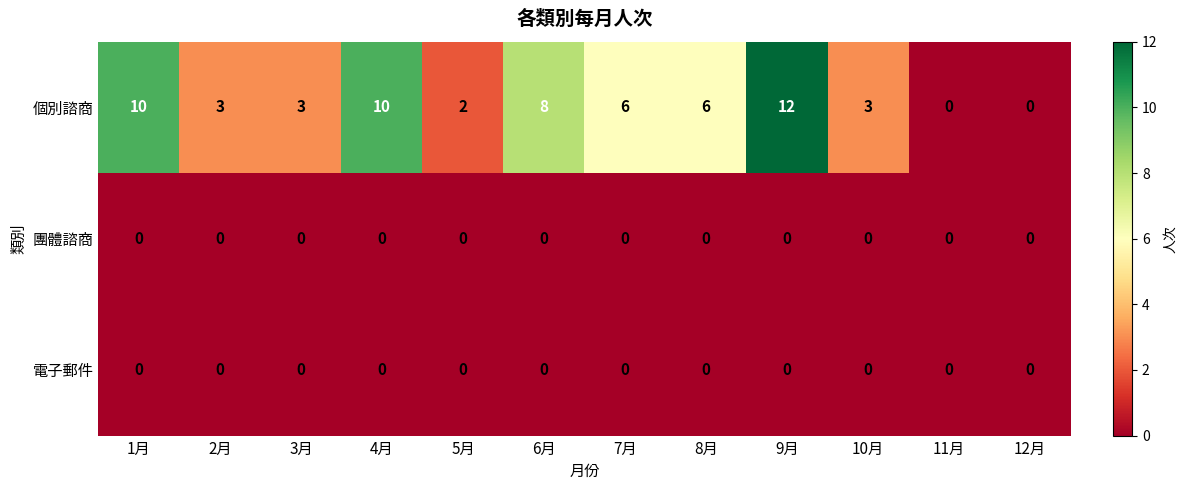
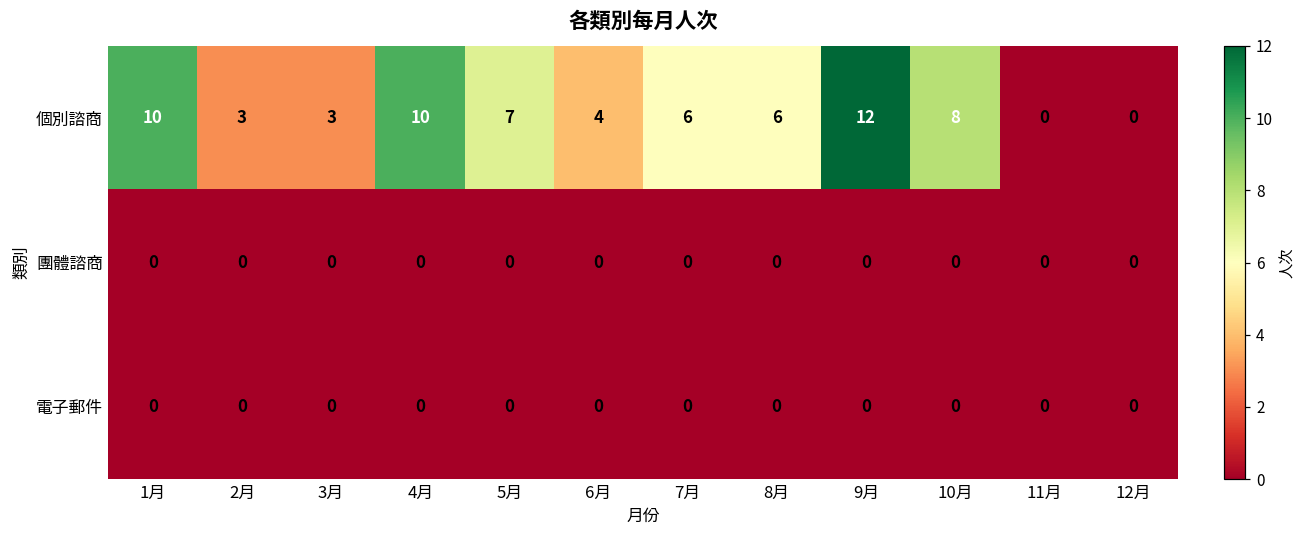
個別諮商, 5月: 2 -> 7
個別諮商, 6月: 8 -> 4
個別諮商, 10月: 3 -> 8
